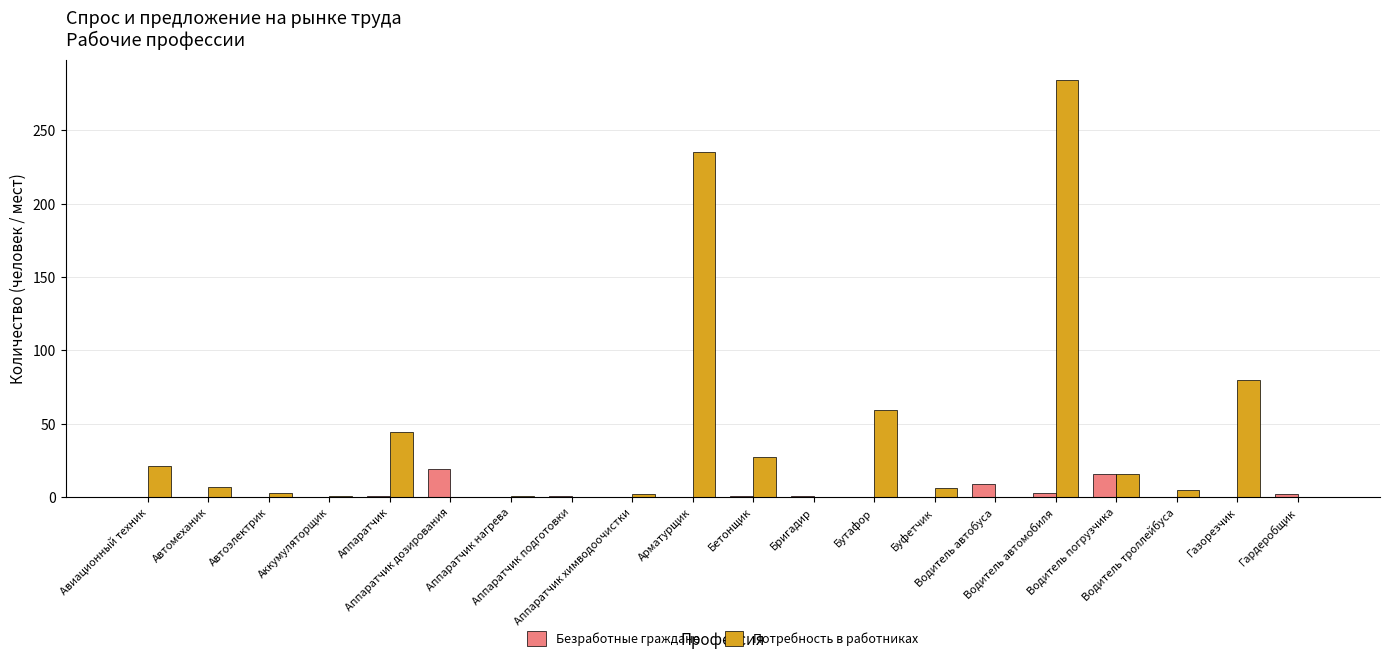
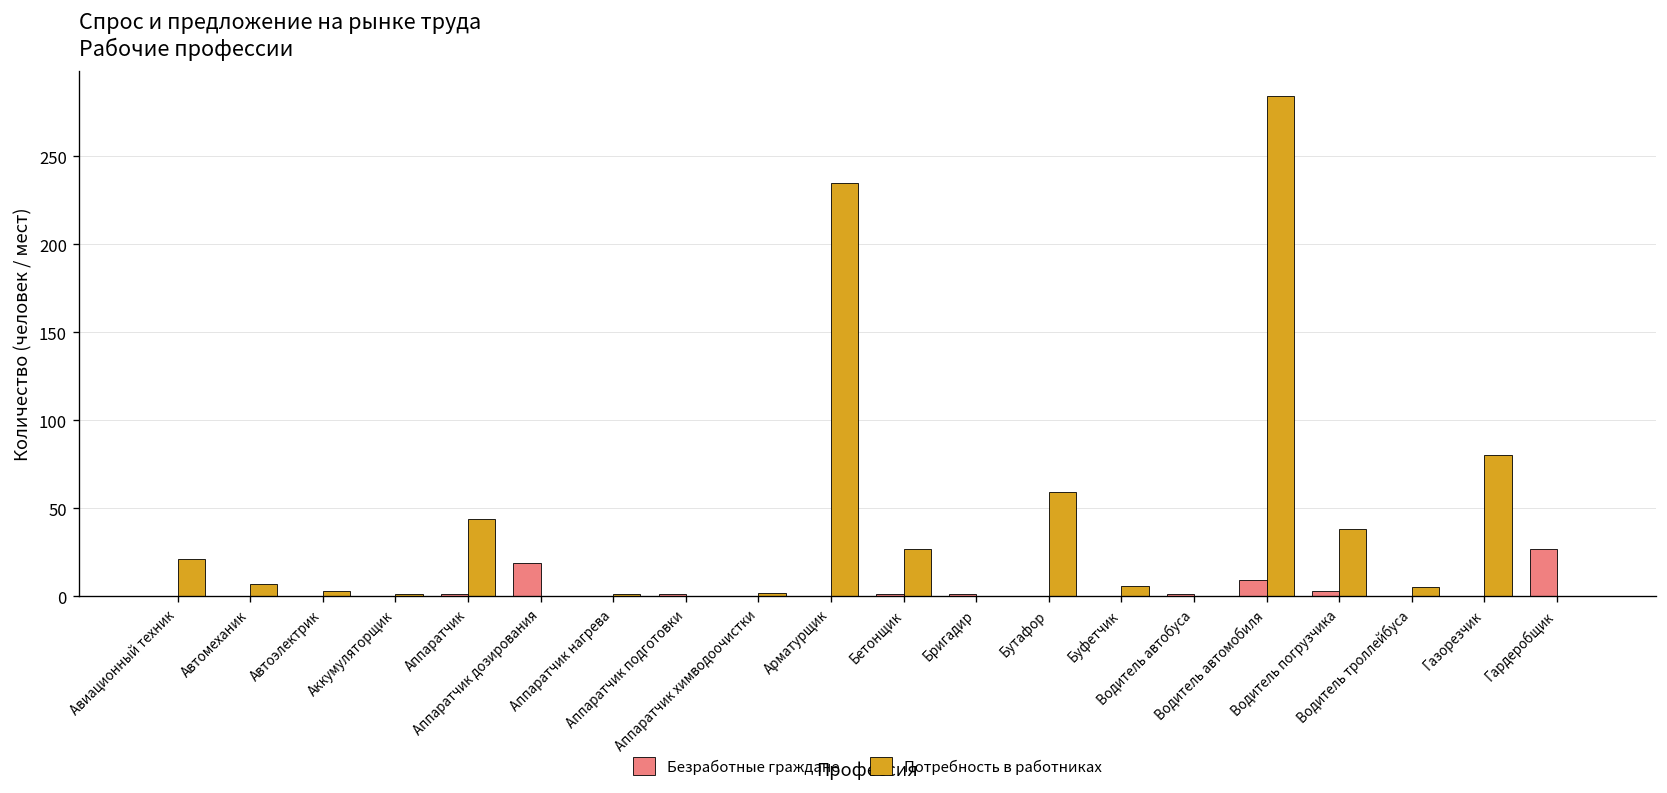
Безработные граждане, Водитель автобуса: 9 -> 1
Безработные граждане, Водитель автомобиля: 3 -> 9
Безработные граждане, Водитель погрузчика: 16 -> 3
Потребность в работниках, Водитель погрузчика: 16 -> 38
Безработные граждане, Гардеробщик: 2 -> 27
